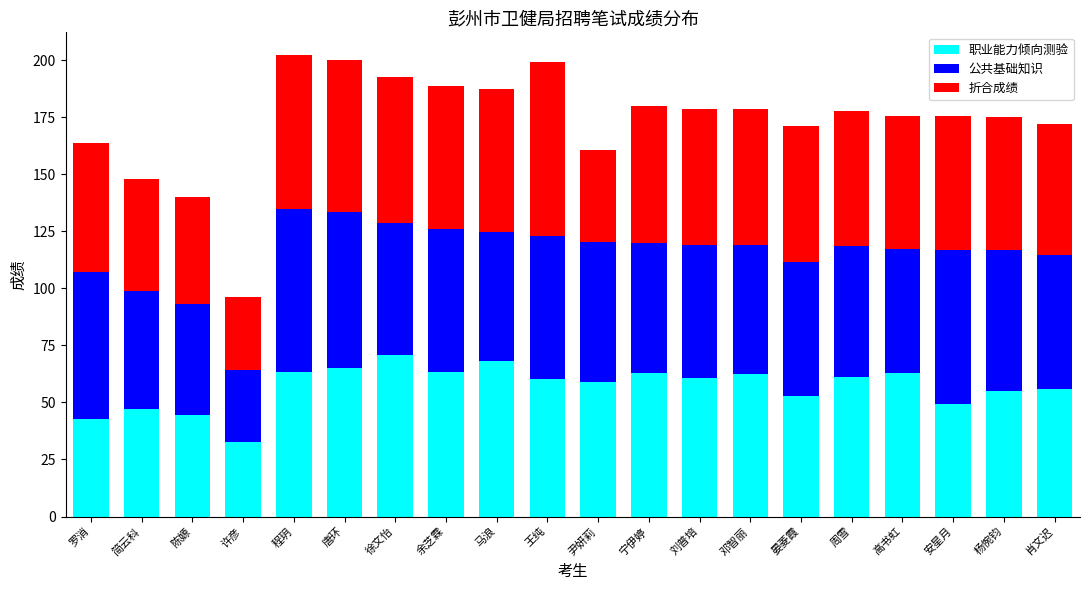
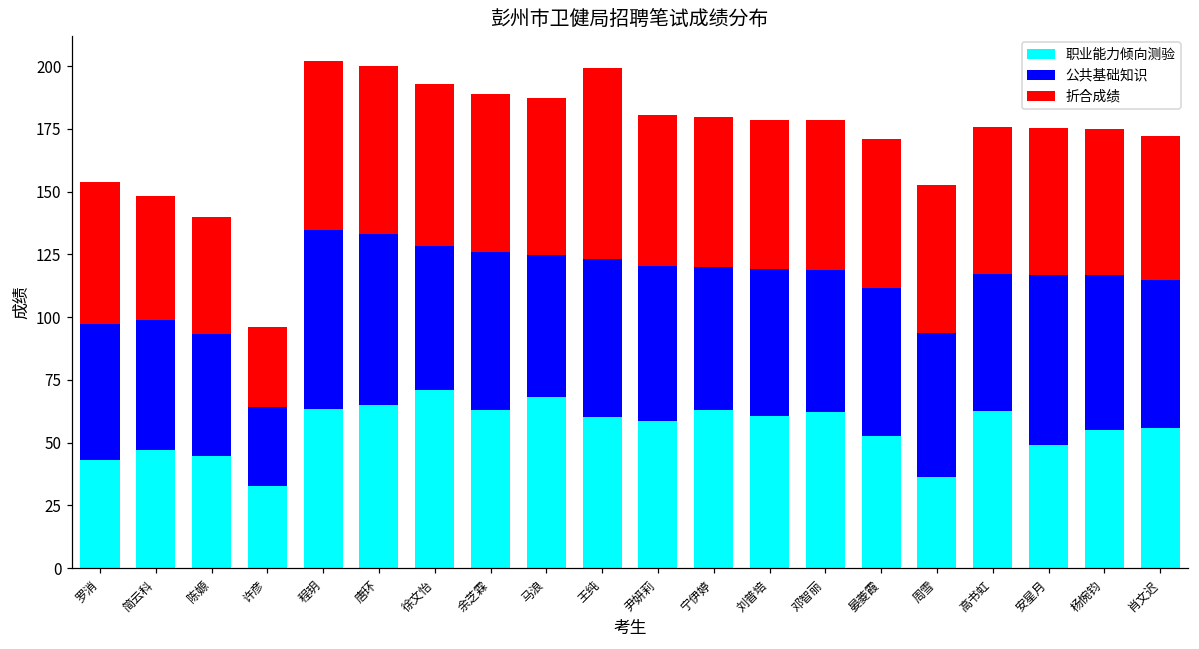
公共基础知识, 罗消: 64 -> 55
折合成绩, 尹妍莉: 40 -> 60
职业能力倾向测验, 周雪: 61 -> 36
